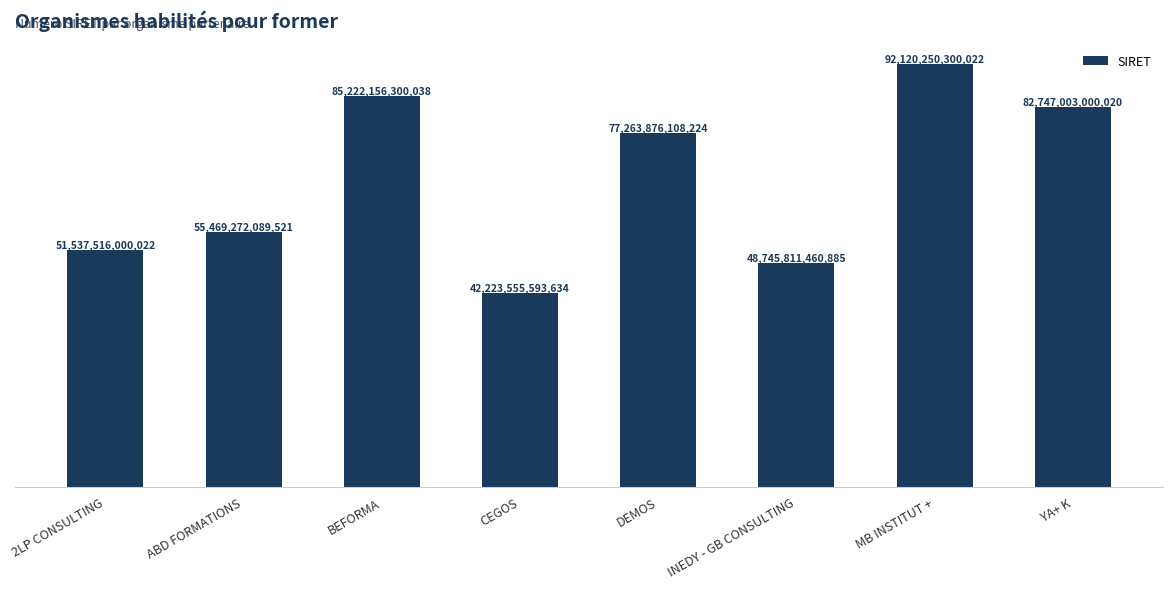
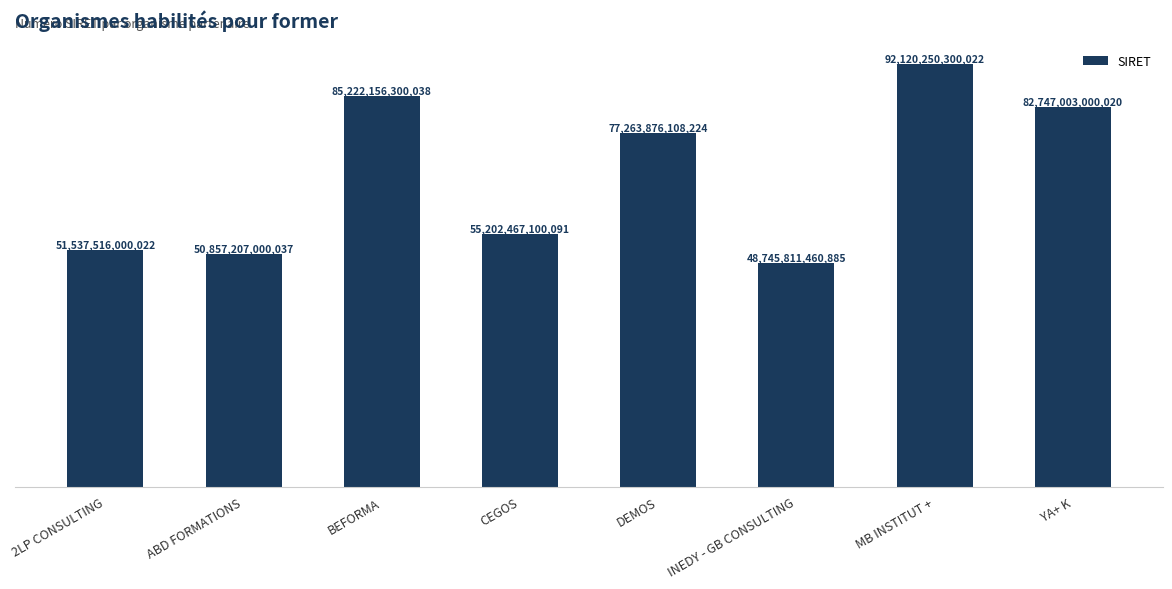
ABD FORMATIONS: 55,469,272,089,521 -> 50,857,207,000,037
CEGOS: 42,223,555,593,634 -> 55,202,467,100,091
